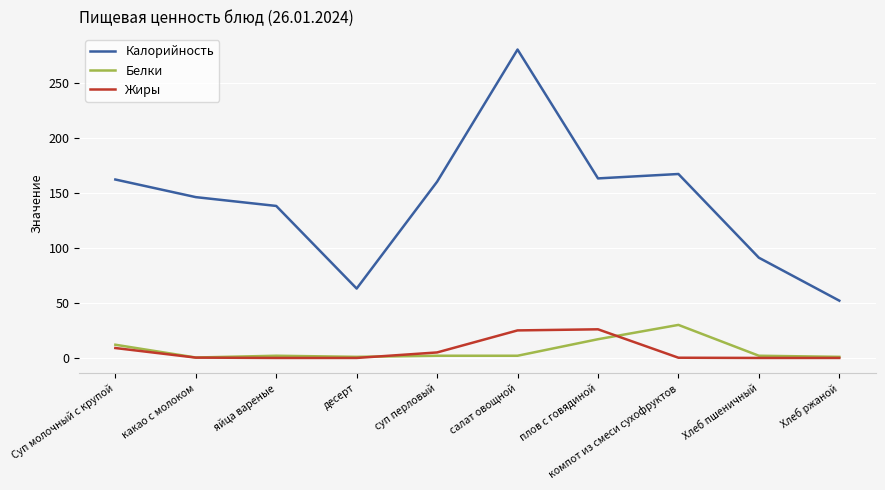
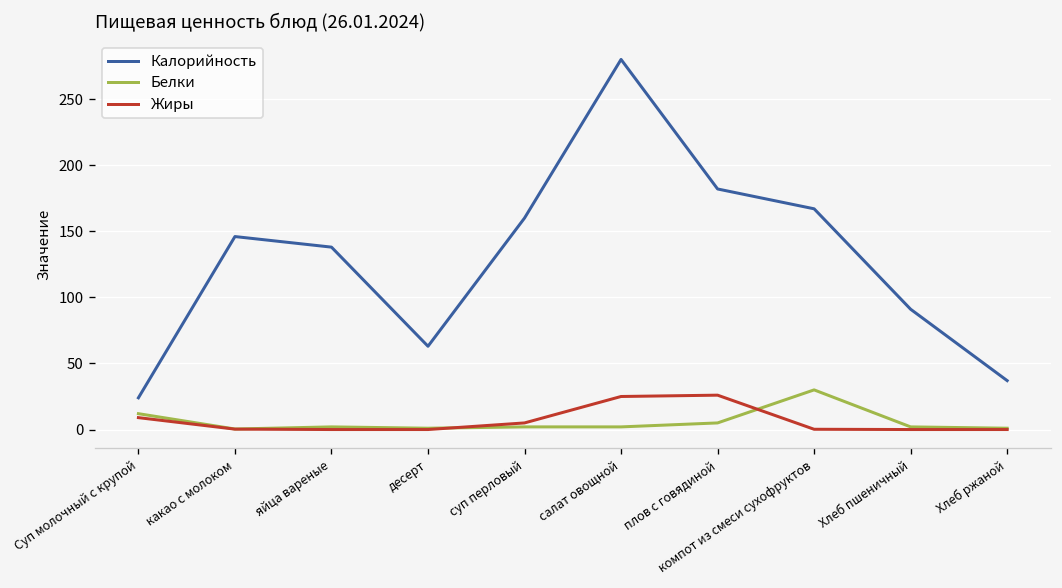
Калорийность, Суп молочный с крупой: 162 -> 24
Калорийность, плов с говядиной: 163 -> 182
Белки, плов с говядиной: 17 -> 5
Калорийность, Хлеб ржаной: 52 -> 37
